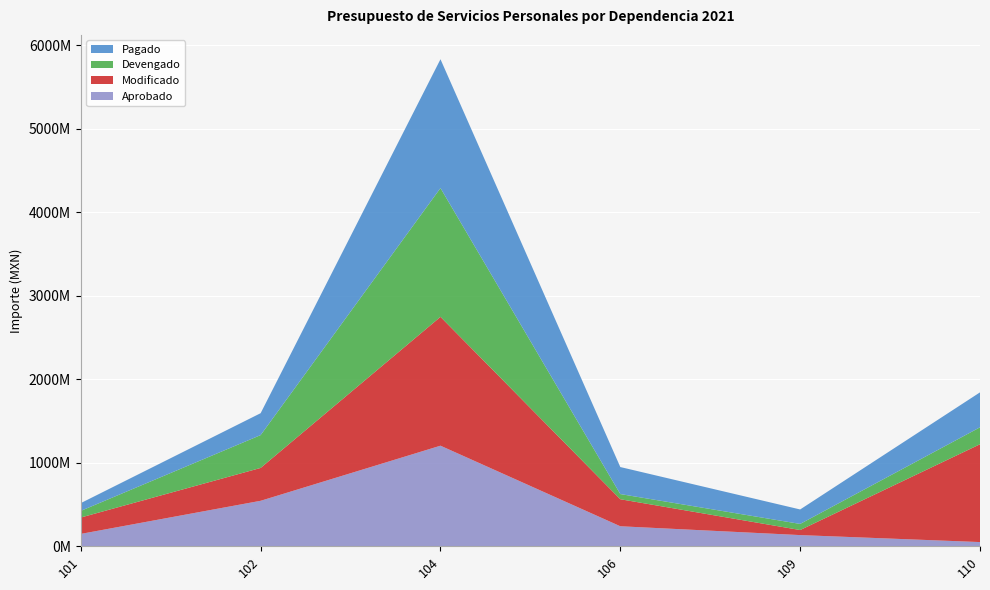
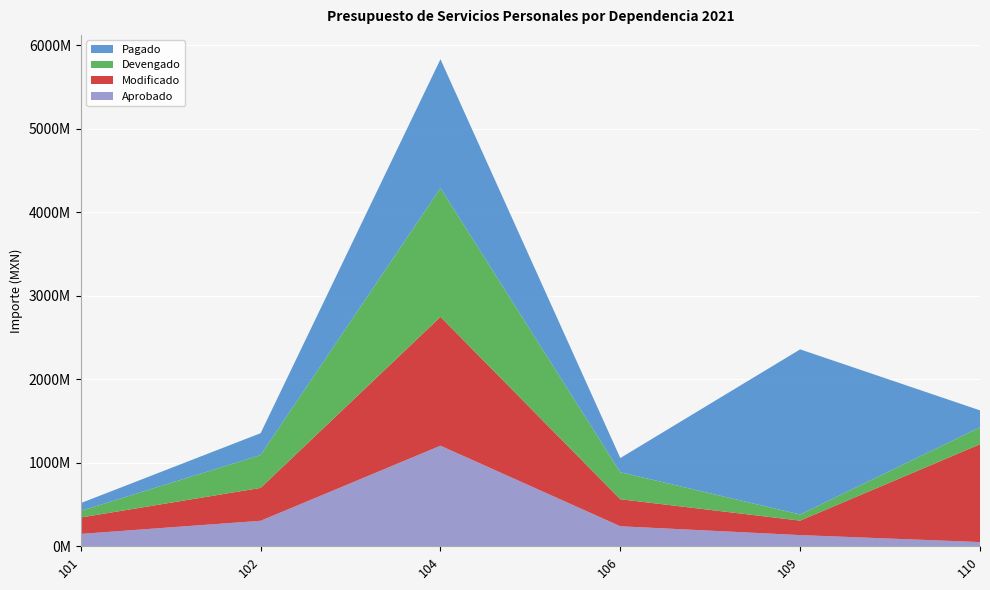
Aprobado, 102: 500000000 -> 300000000
Devengado, 106: 100000000 -> 300000000
Pagado, 106: 300000000 -> 200000000
Modificado, 109: 100000000 -> 200000000
Pagado, 109: 200000000 -> 2000000000
Pagado, 110: 400000000 -> 200000000
